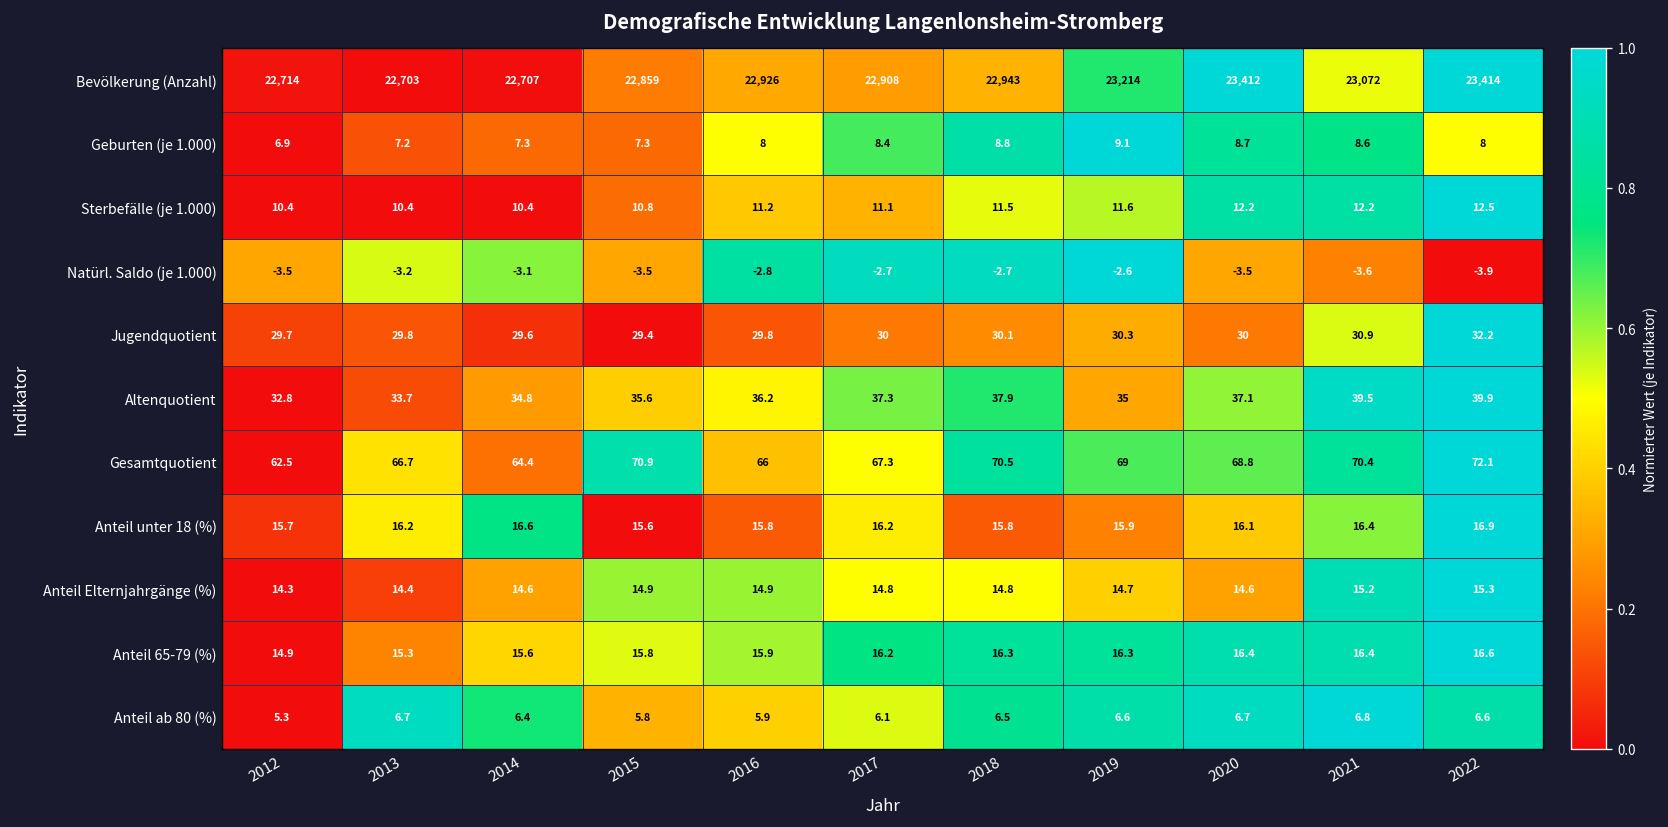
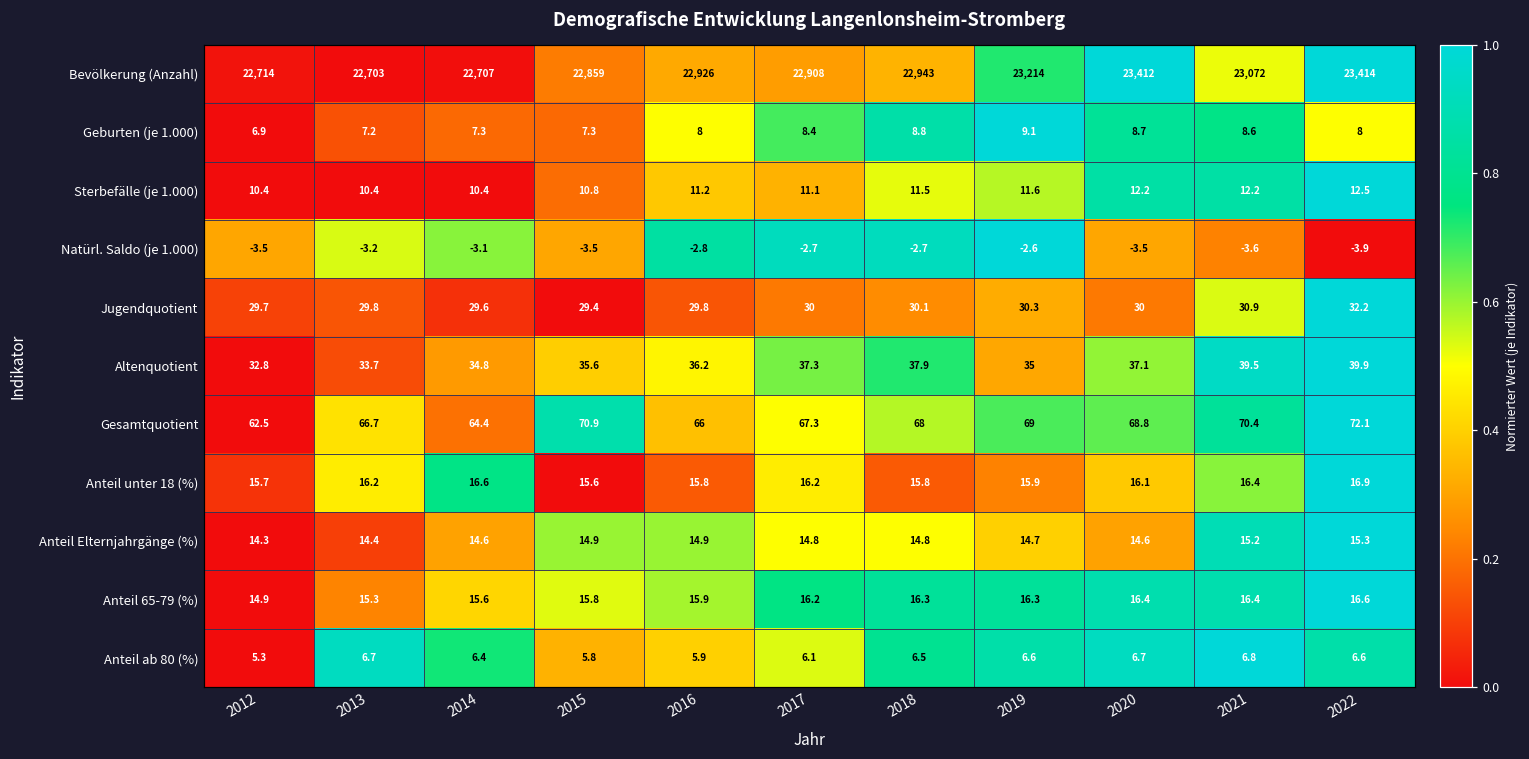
Gesamtquotient, 2018: 70.5 -> 68
